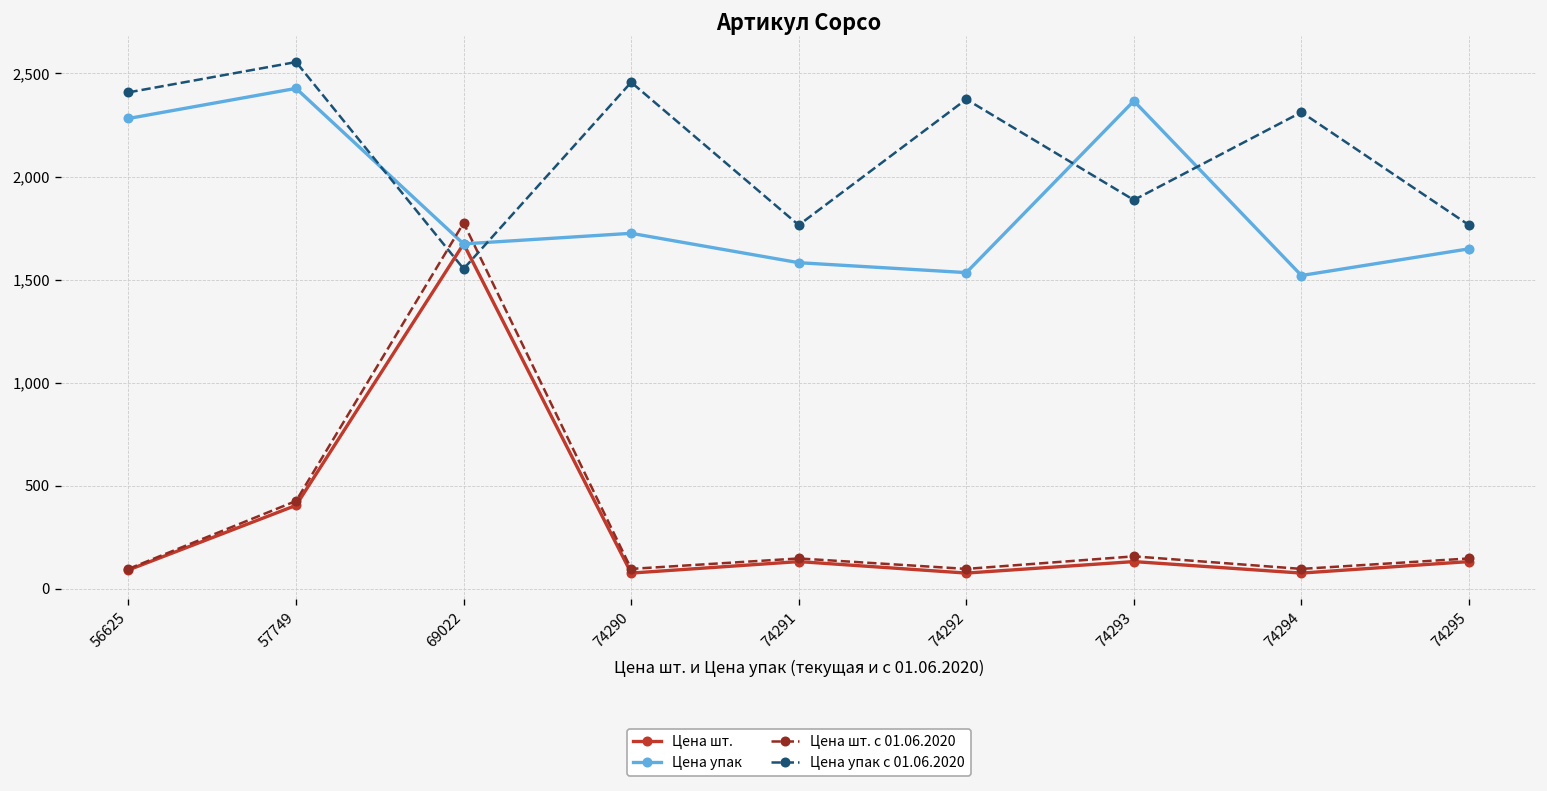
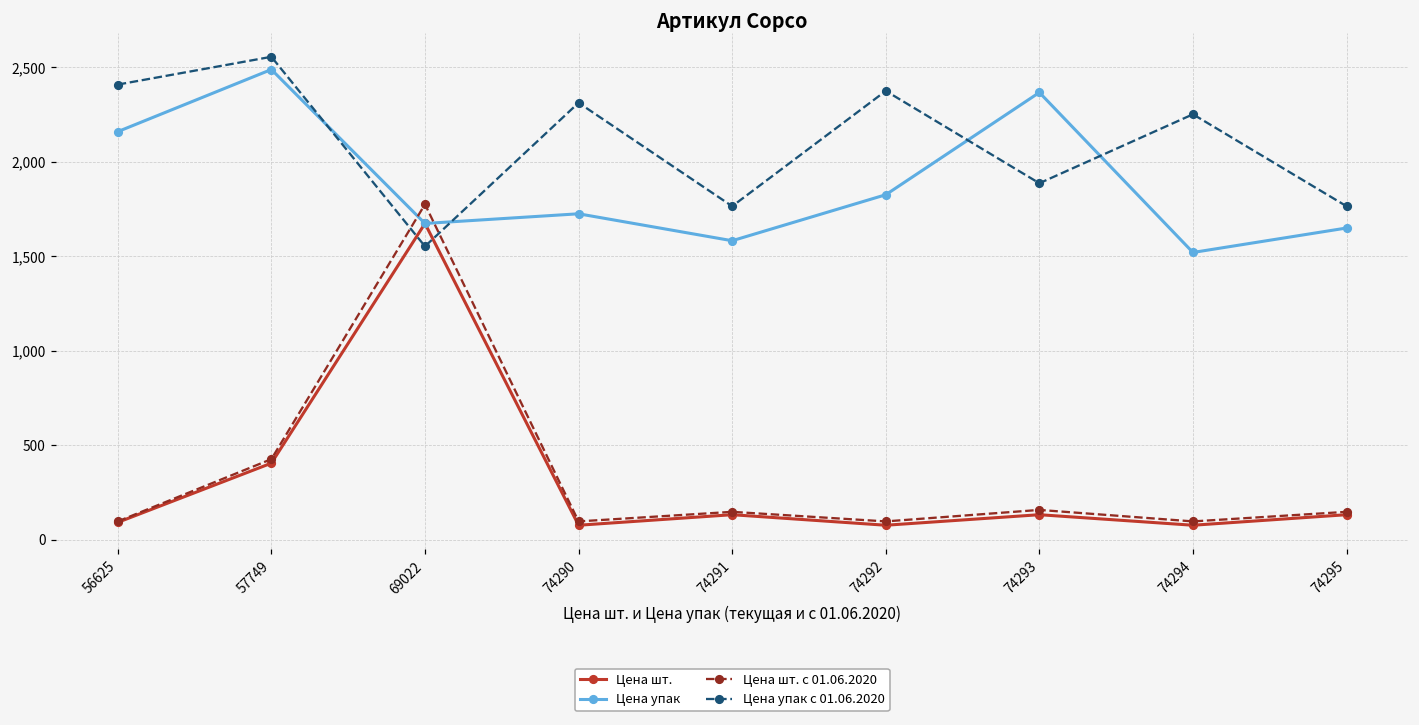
Цена упак, 56625: 2,280 -> 2,160
Цена упак, 57749: 2,430 -> 2,490
Цена упак с 01.06.2020, 74290: 2,460 -> 2,310
Цена упак, 74292: 1,530 -> 1,830
Цена упак с 01.06.2020, 74294: 2,310 -> 2,250
